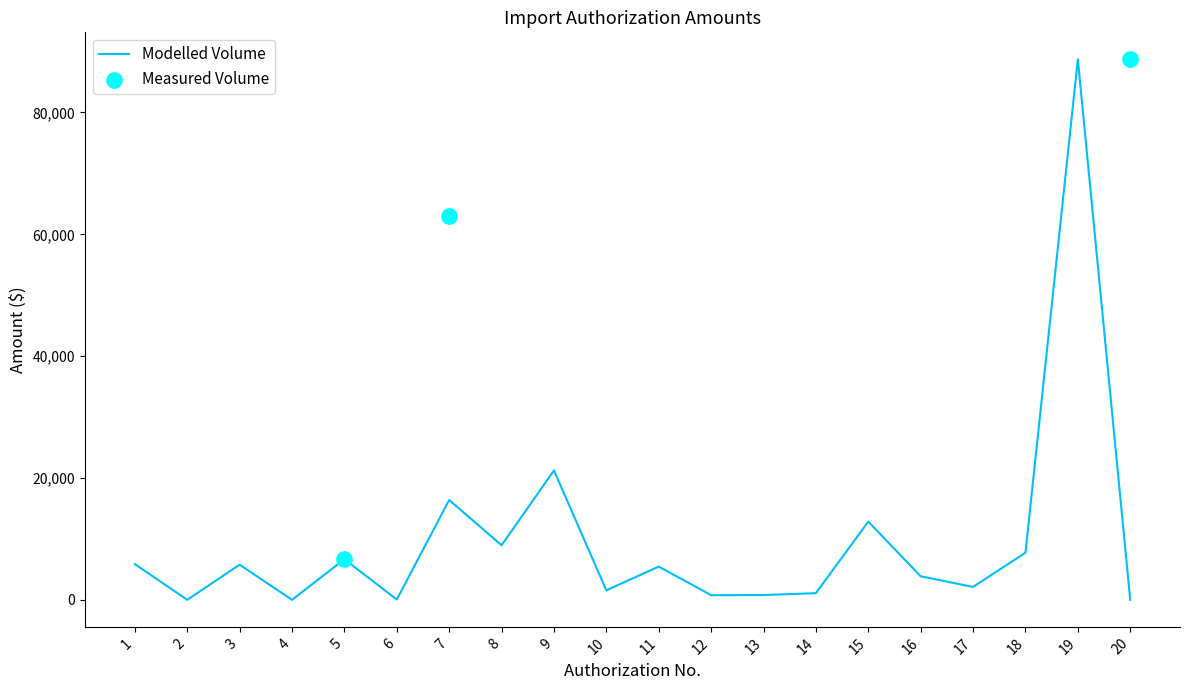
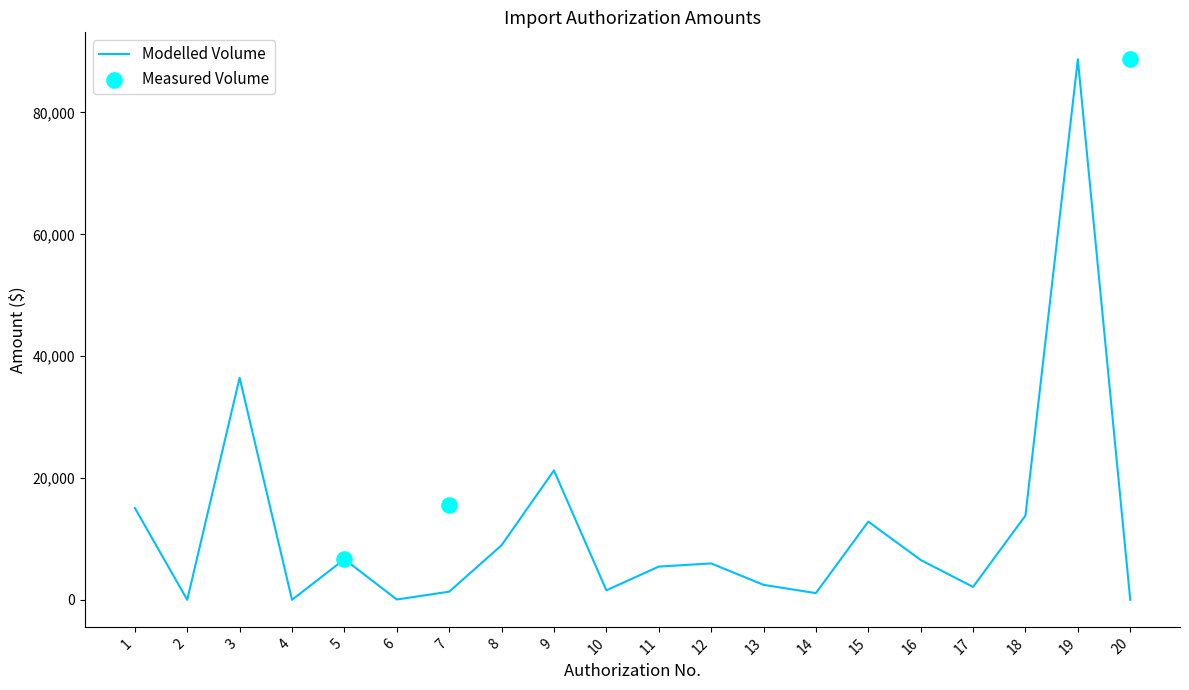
Modelled Volume, 1: 6,000 -> 15,000
Modelled Volume, 3: 6,000 -> 36,000
Modelled Volume, 7: 16,000 -> 1,000
Measured Volume, 7: 63,000 -> 16,000
Modelled Volume, 12: 1,000 -> 6,000
Modelled Volume, 13: 1,000 -> 2,000
Modelled Volume, 16: 4,000 -> 7,000
Modelled Volume, 18: 8,000 -> 14,000
